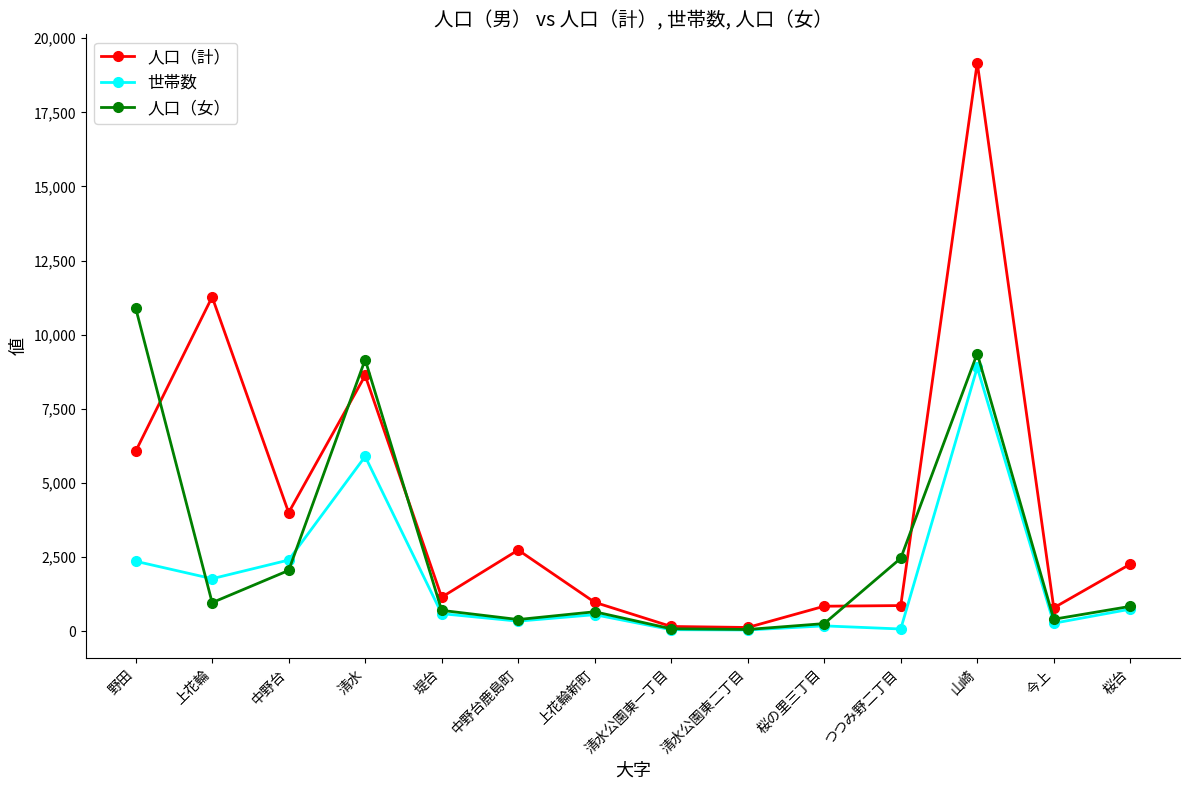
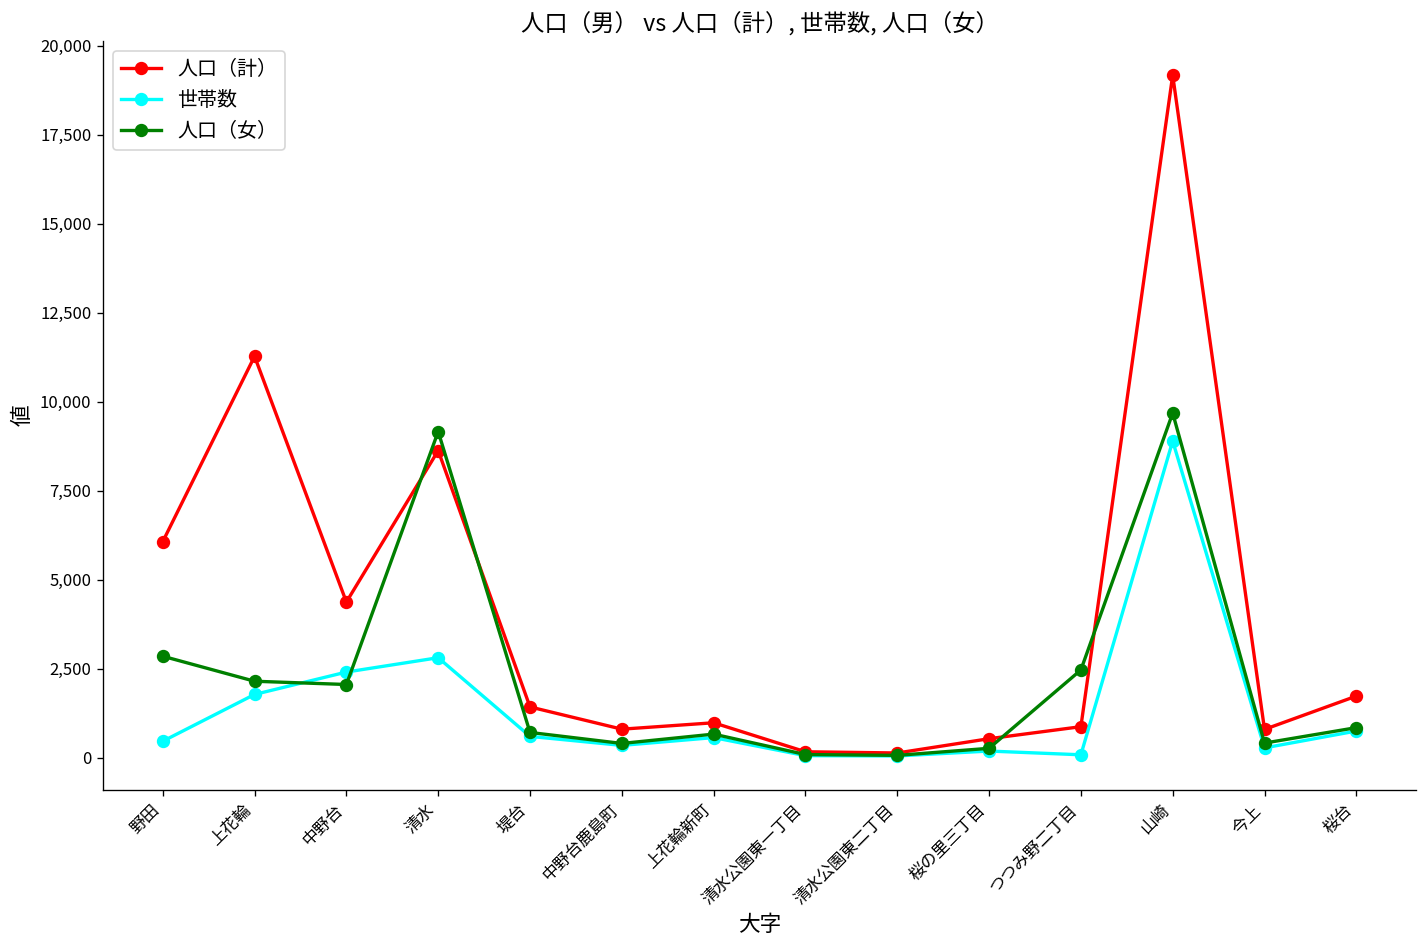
世帯数, 野田: 2,400 -> 500
人口（女）, 野田: 10,900 -> 2,800
人口（女）, 上花輪: 1,000 -> 2,100
人口（計）, 中野台: 4,000 -> 4,400
世帯数, 清水: 5,900 -> 2,800
人口（計）, 堤台: 1,100 -> 1,400
人口（計）, 中野台鹿島町: 2,700 -> 800
人口（計）, 桜の里三丁目: 800 -> 500
人口（女）, 山崎: 9,400 -> 9,700
人口（計）, 桜台: 2,300 -> 1,700
